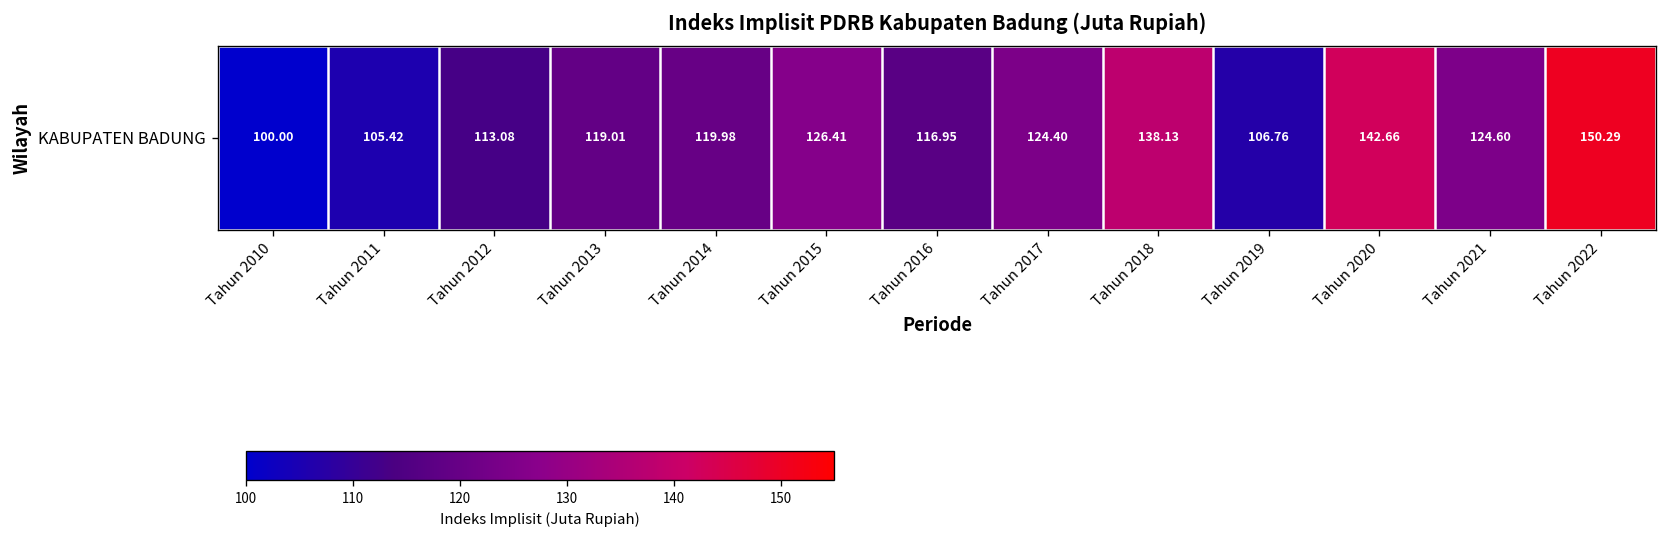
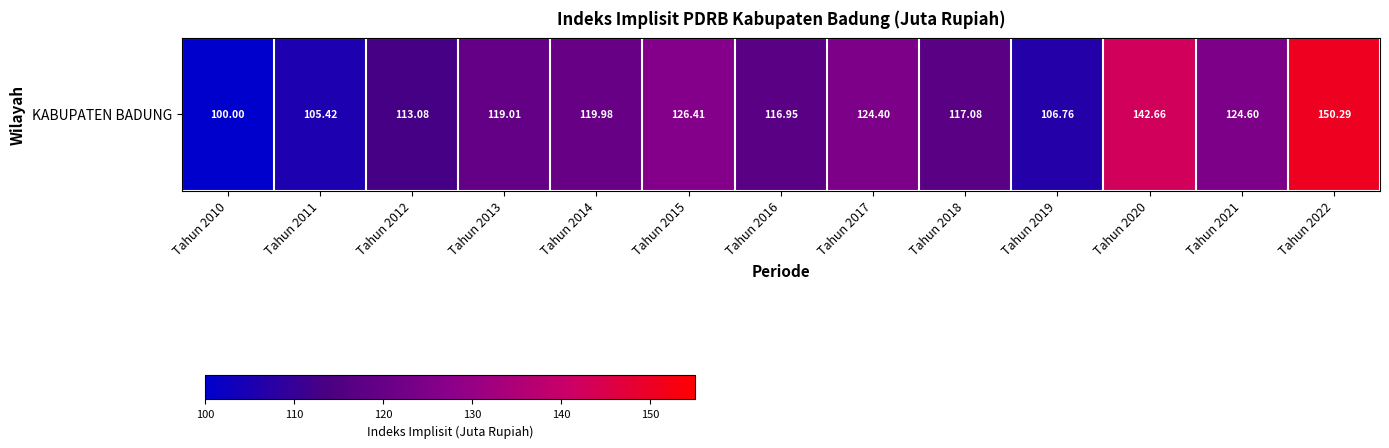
KABUPATEN BADUNG, Tahun 2018: 138.13 -> 117.08
